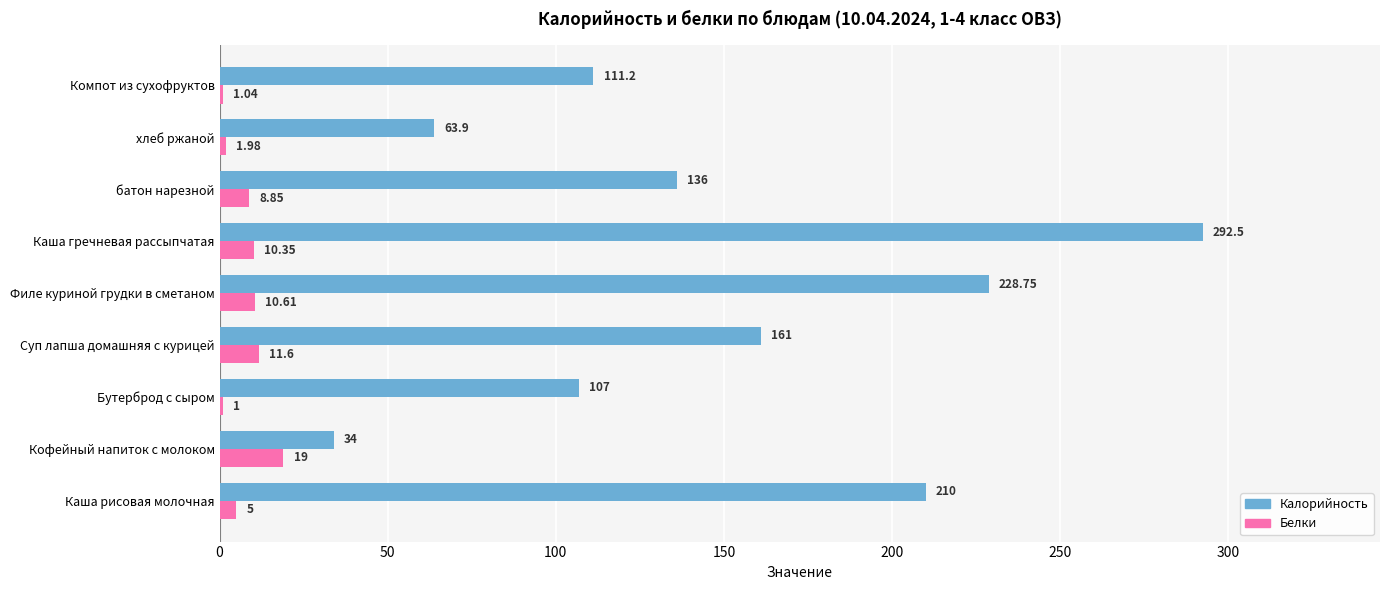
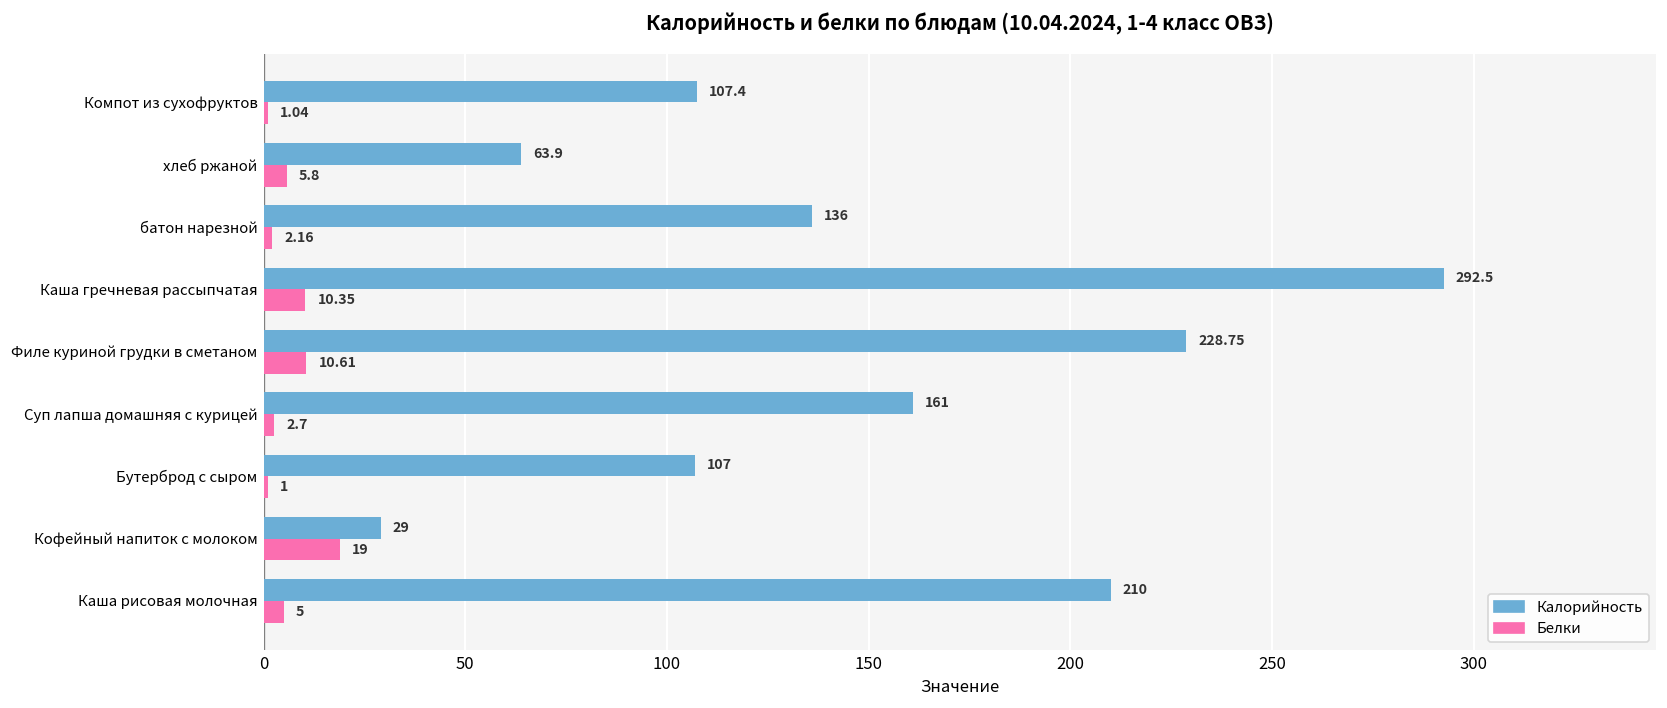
Калорийность, Компот из сухофруктов: 111.2 -> 107.4
Белки, хлеб ржаной: 1.98 -> 5.8
Белки, батон нарезной: 8.85 -> 2.16
Белки, Суп лапша домашняя с курицей: 11.6 -> 2.7
Калорийность, Кофейный напиток с молоком: 34 -> 29
